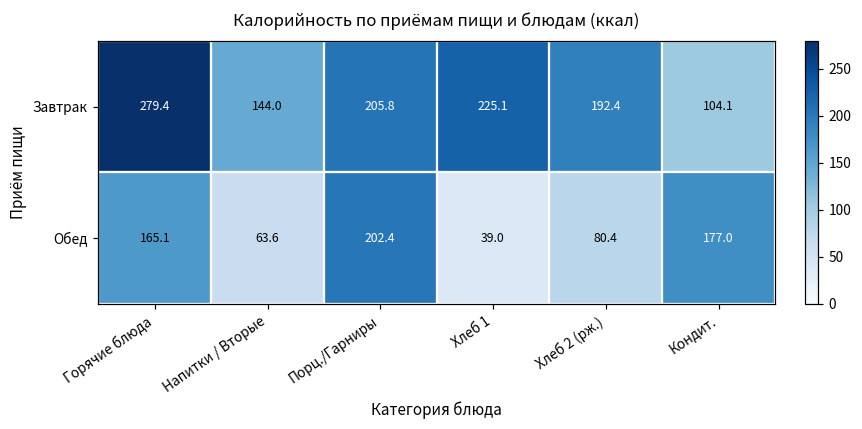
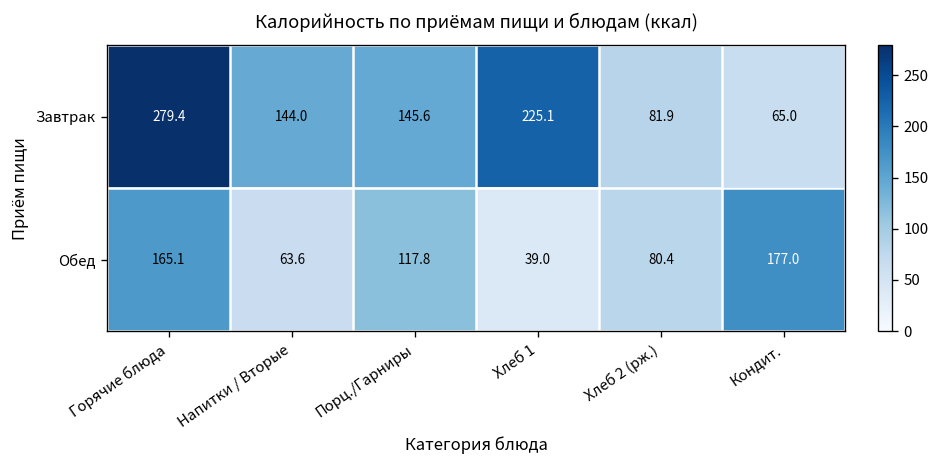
Завтрак, Порц./Гарниры: 205.8 -> 145.6
Завтрак, Хлеб 2 (рж.): 192.4 -> 81.9
Завтрак, Кондит.: 104.1 -> 65.0
Обед, Порц./Гарниры: 202.4 -> 117.8
